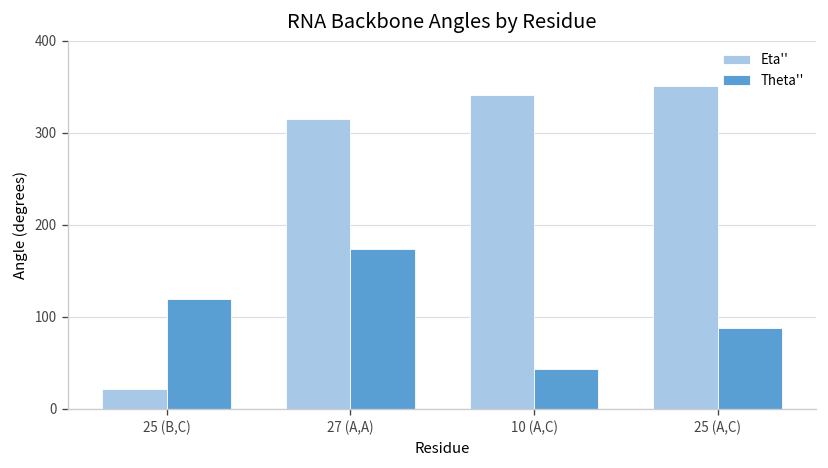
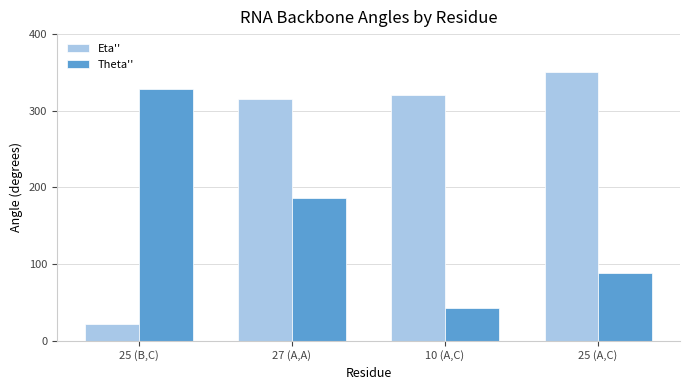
Theta'', 25 (B,C): 120 -> 330
Theta'', 27 (A,A): 170 -> 190
Eta'', 10 (A,C): 340 -> 320
